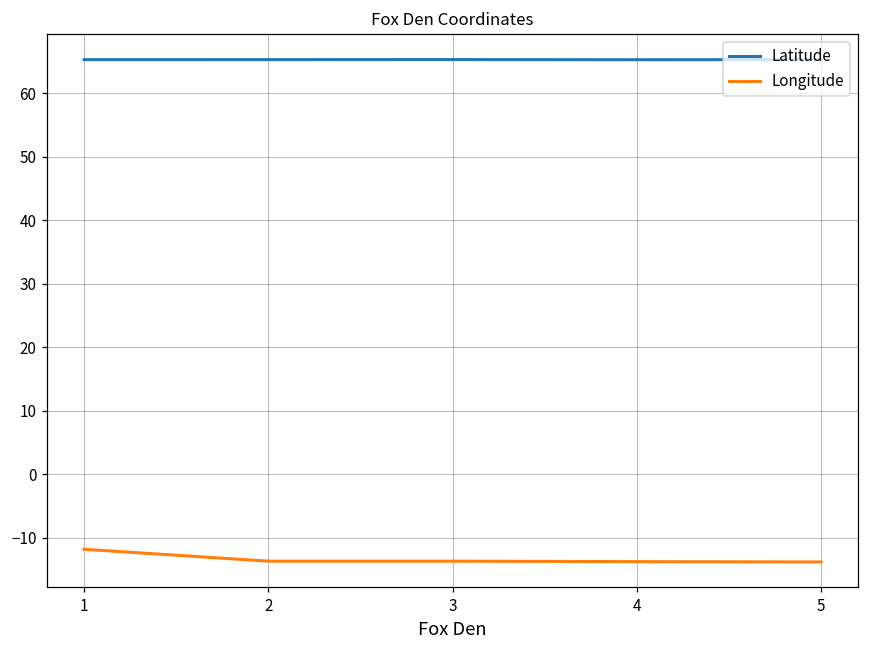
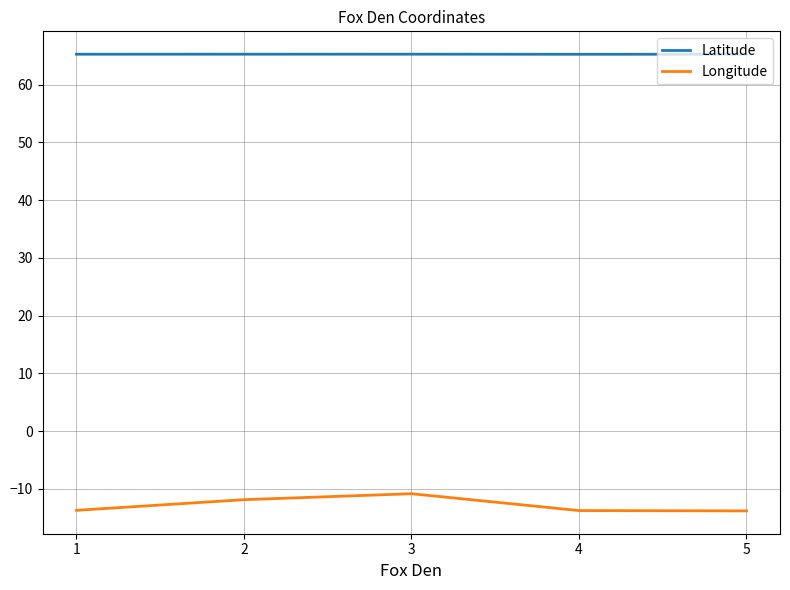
Longitude, 1: -12 -> -14
Longitude, 2: -14 -> -12
Longitude, 3: -14 -> -11
